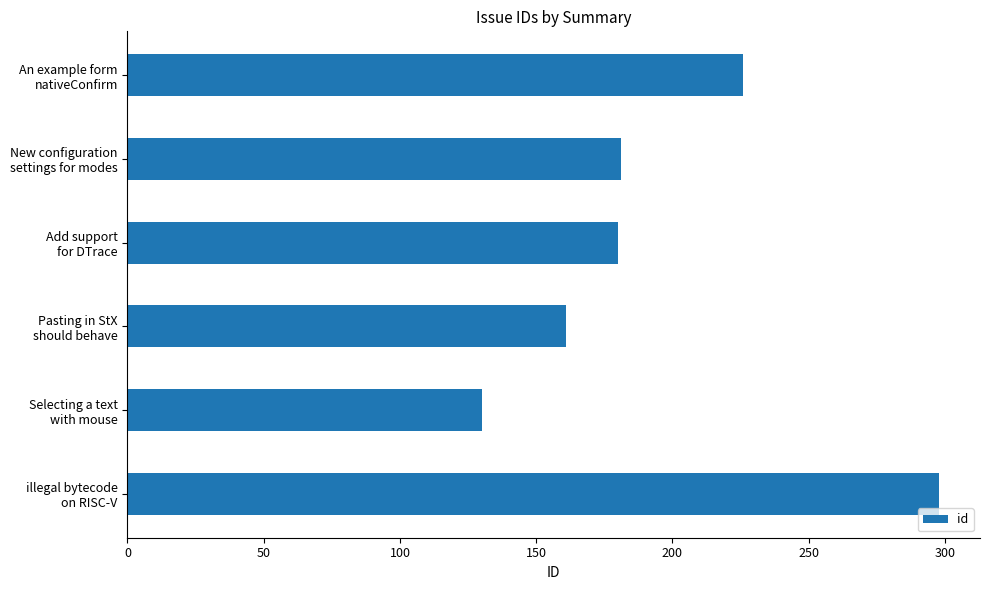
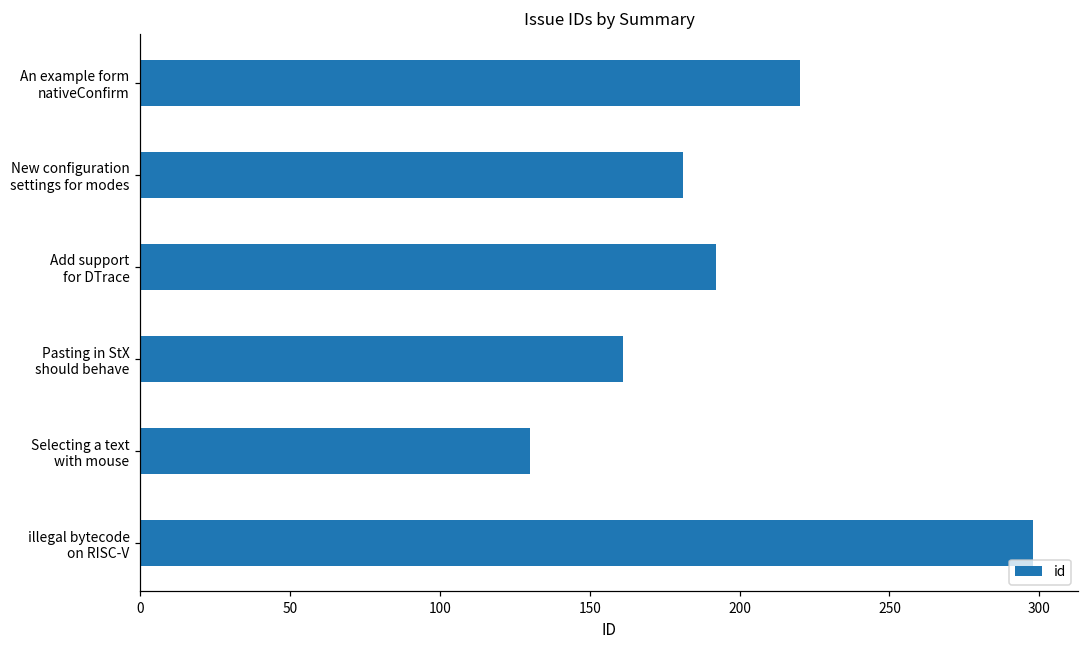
An example form nativeConfirm: 226 -> 220
Add support for DTrace: 180 -> 192
